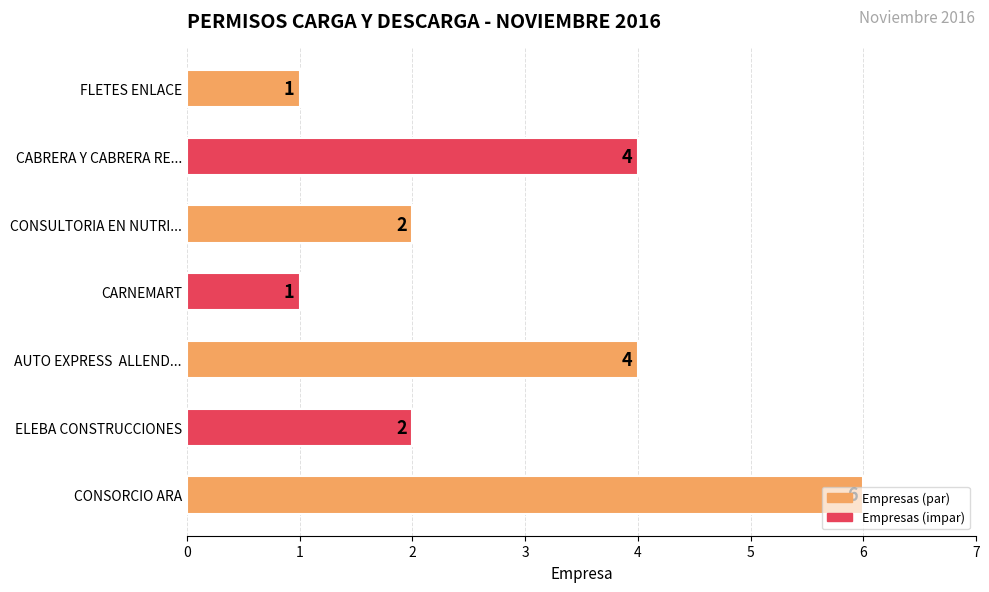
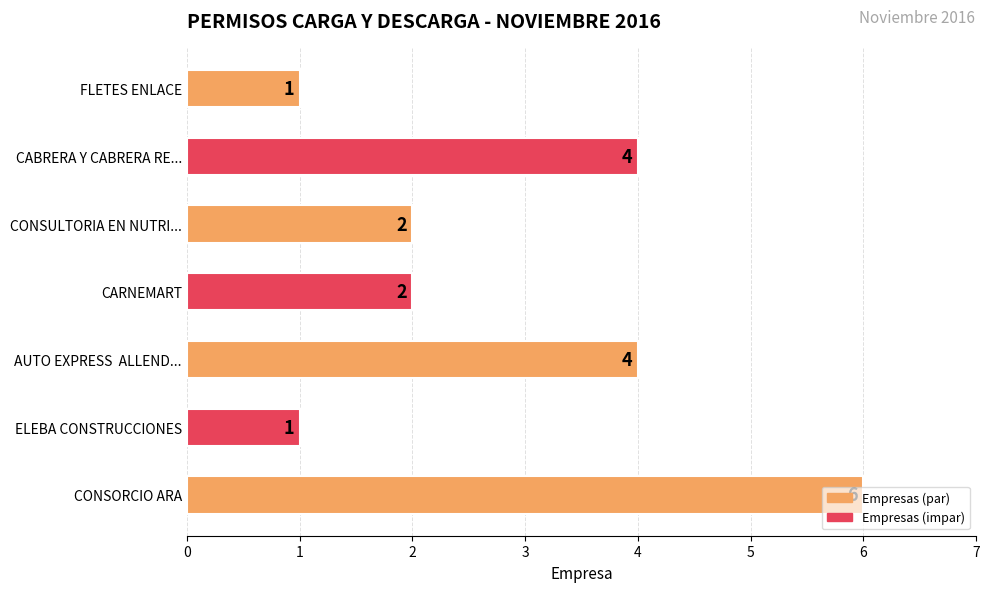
CARNEMART: 1 -> 2
ELEBA CONSTRUCCIONES: 2 -> 1
